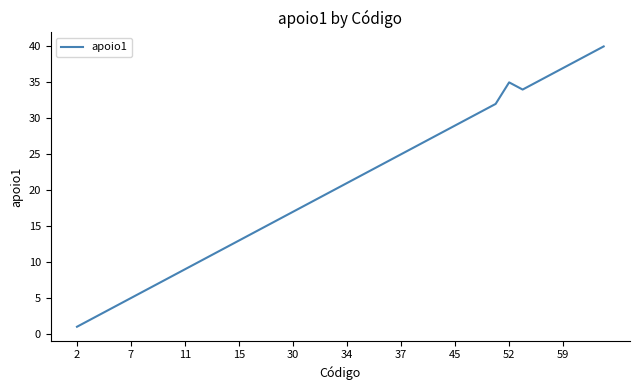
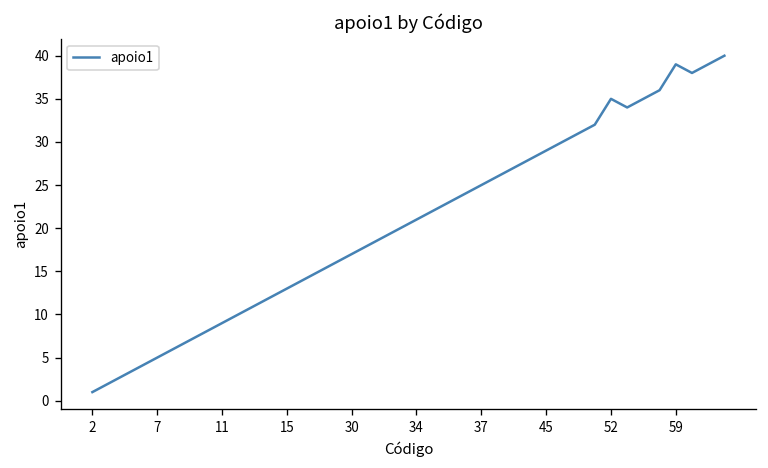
59: 37 -> 39
